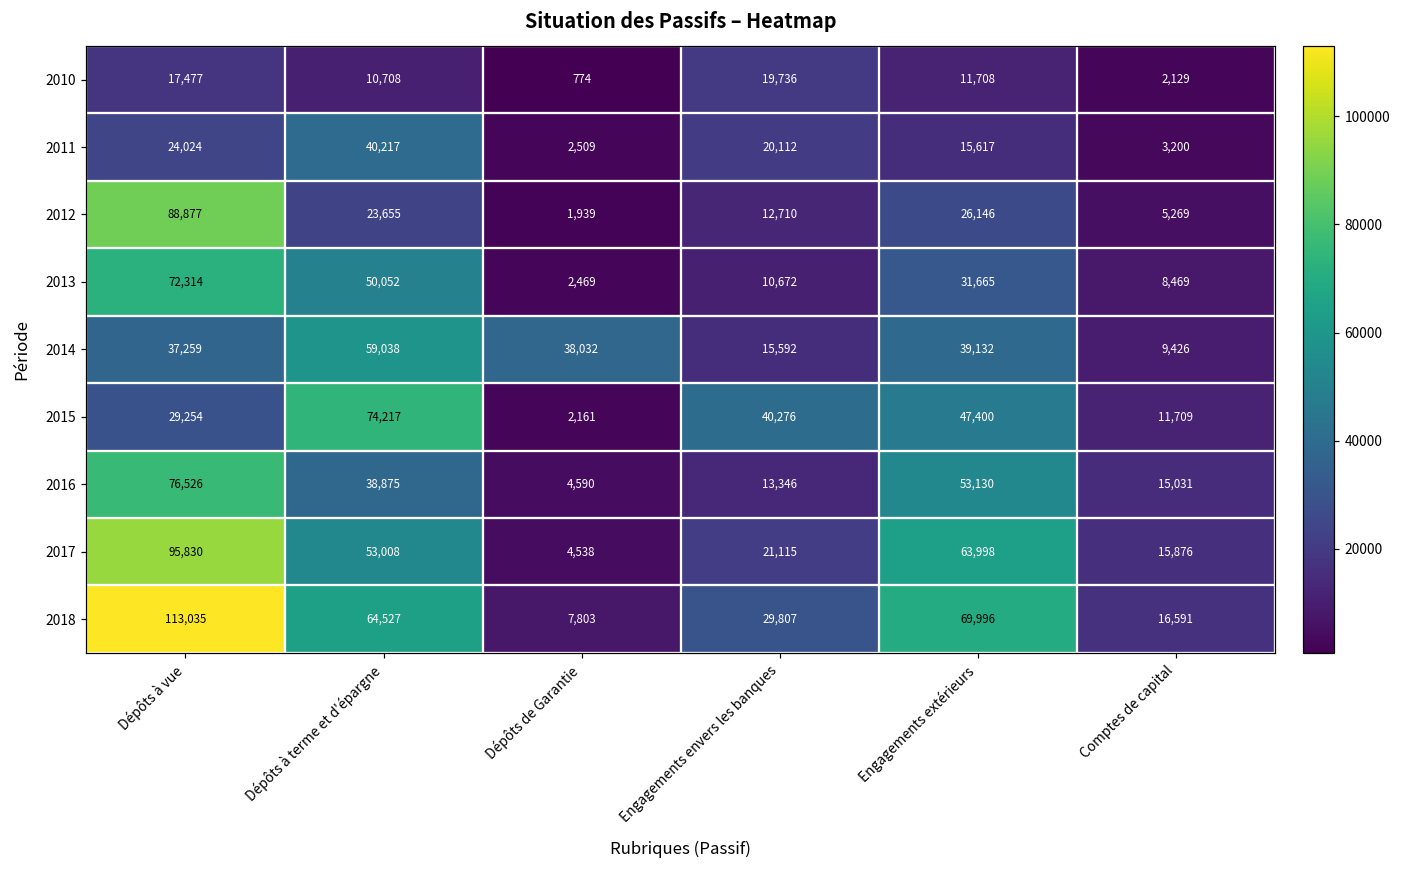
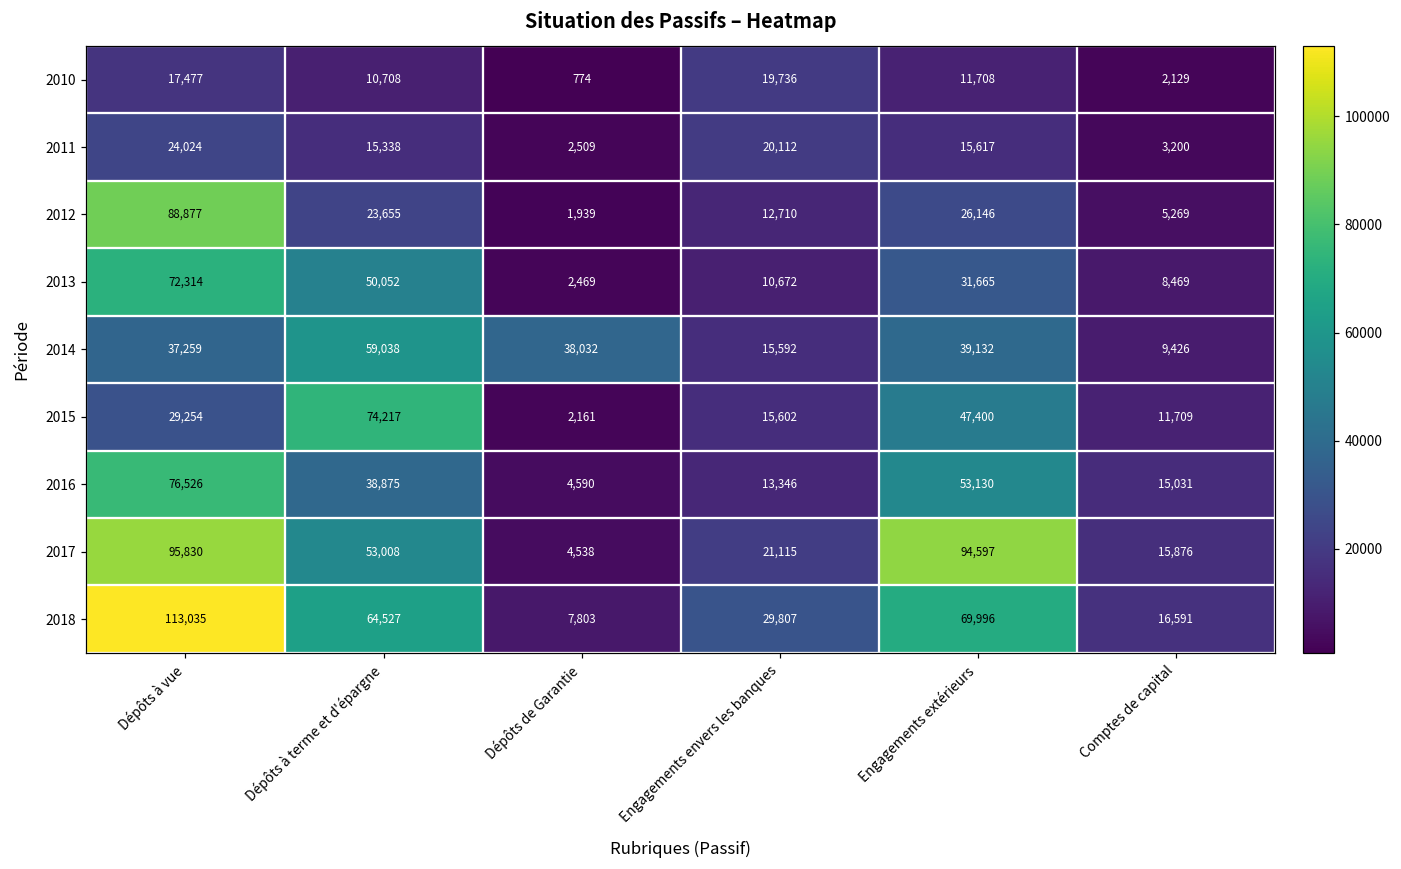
2011, Dépôts à terme et d'épargne: 40,217 -> 15,338
2015, Engagements envers les banques: 40,276 -> 15,602
2017, Engagements extérieurs: 63,998 -> 94,597
